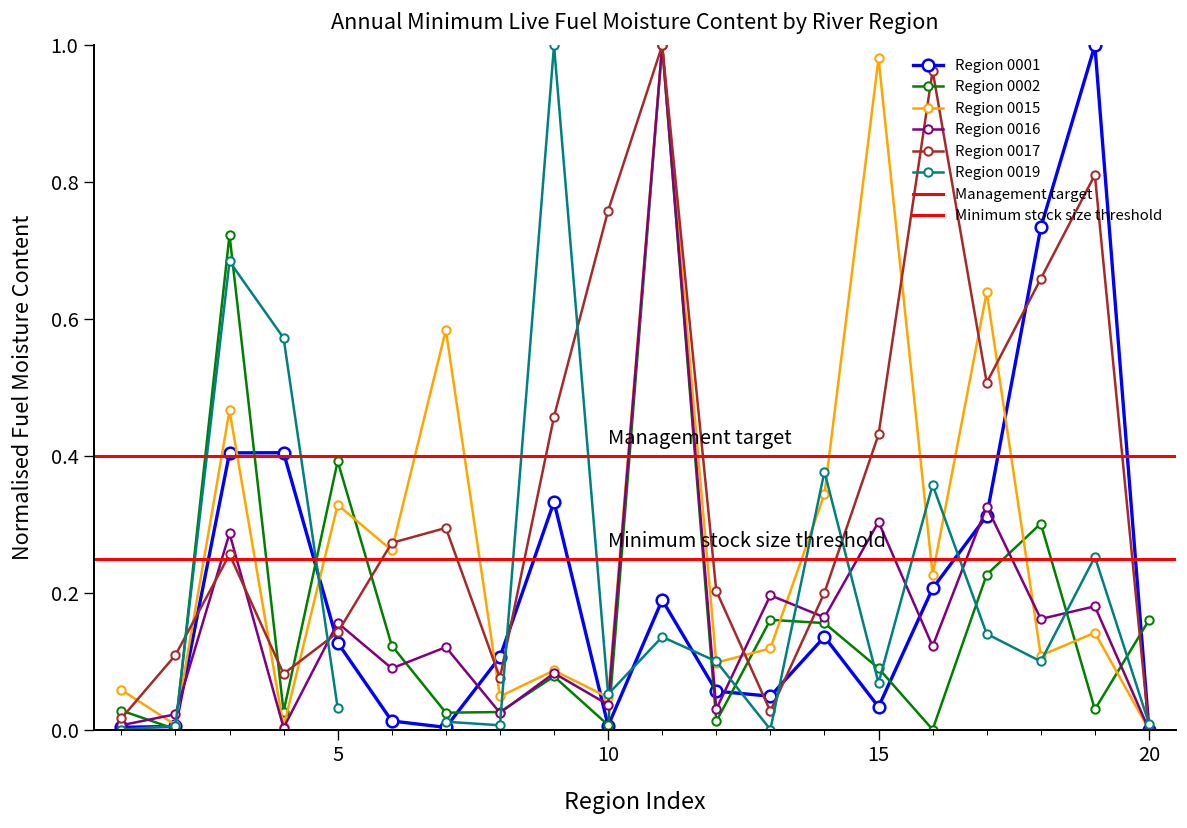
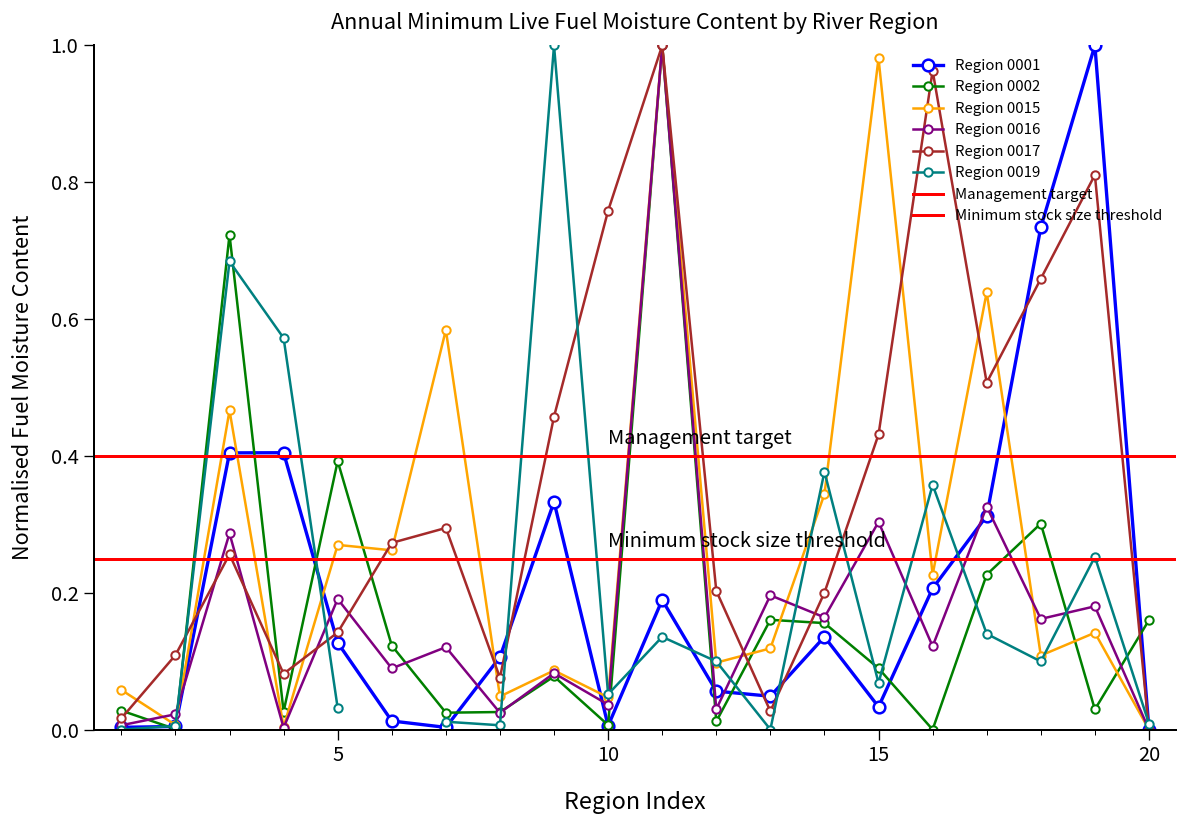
Region 0015, 5: 0.33 -> 0.27
Region 0016, 5: 0.16 -> 0.19
